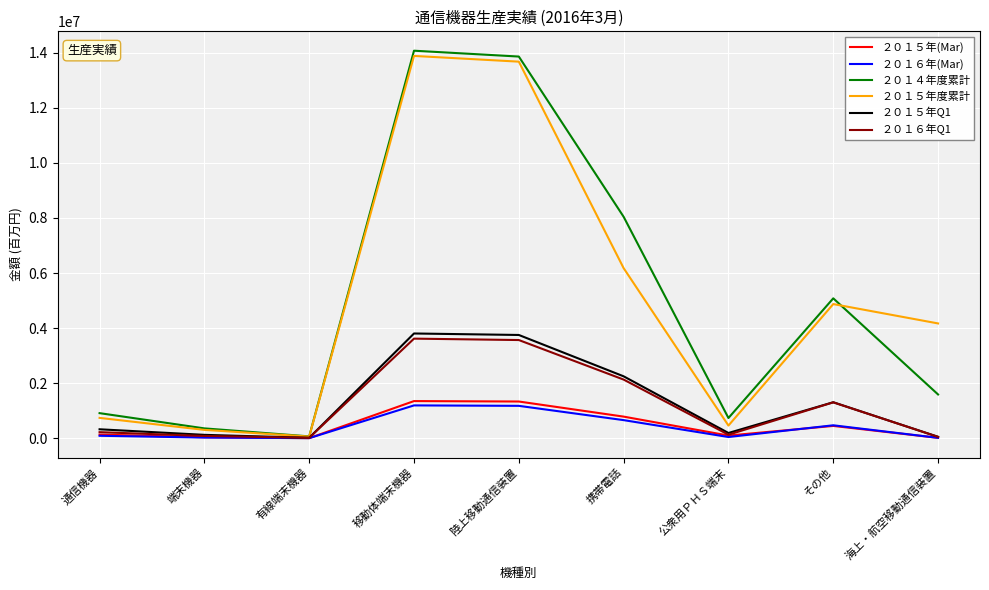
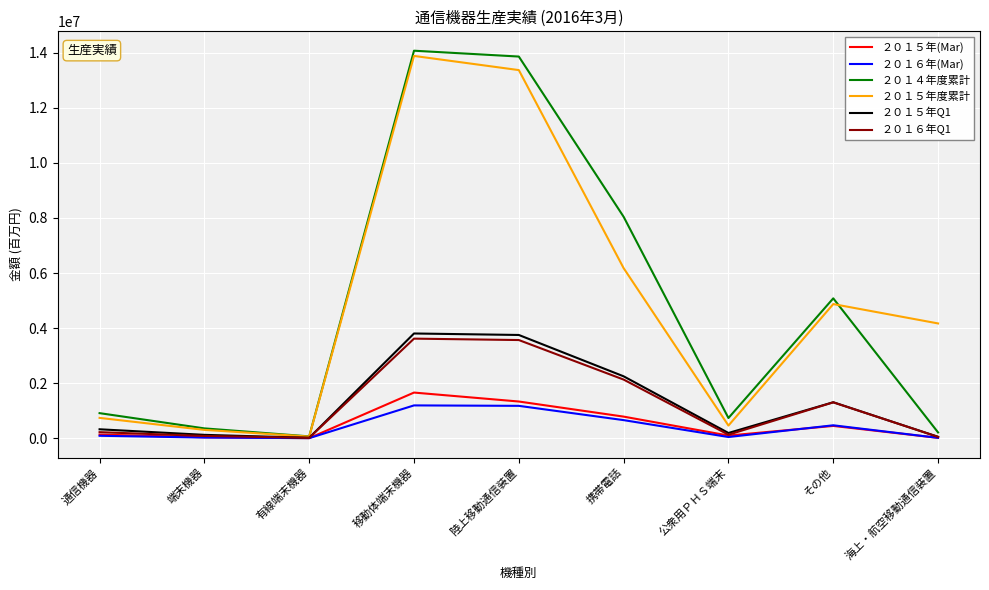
２０１５年(Mar), 移動体端末機器: 1400000 -> 1700000
２０１５年度累計, 陸上移動通信装置: 13700000 -> 13400000
２０１４年度累計, 海上・航空移動通信装置: 1600000 -> 200000
